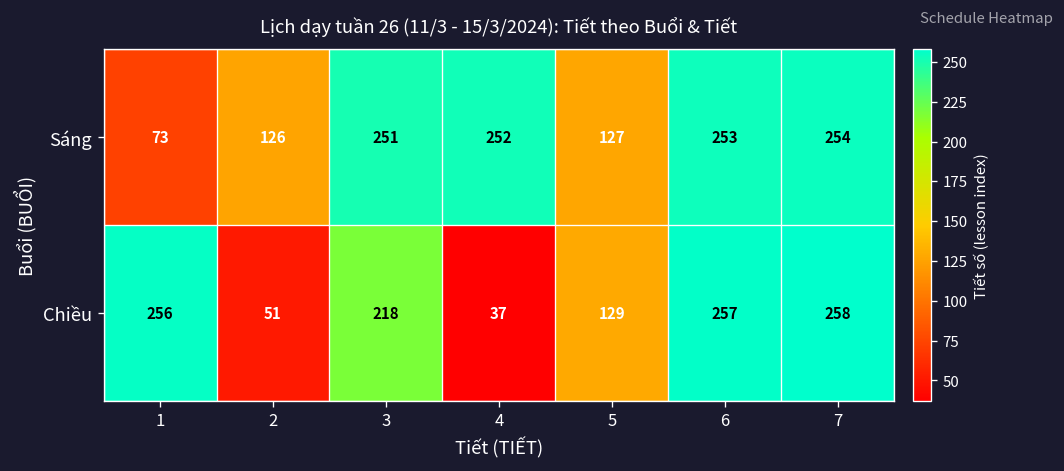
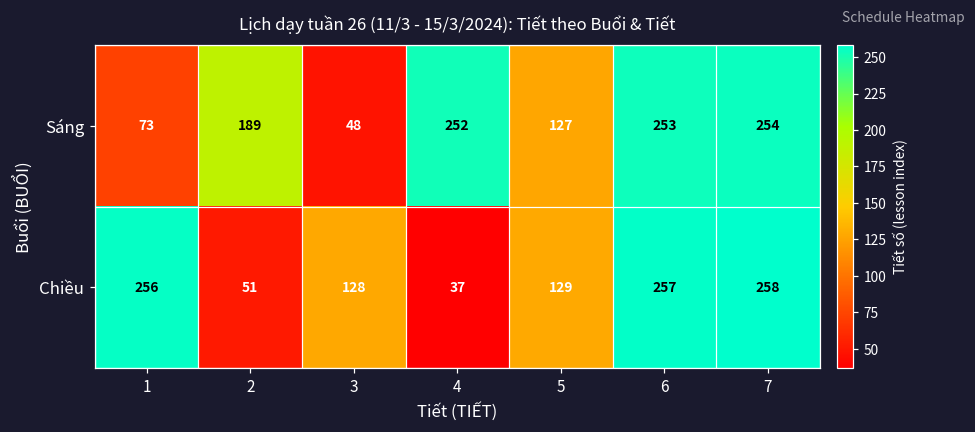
Sáng, 2: 126 -> 189
Sáng, 3: 251 -> 48
Chiều, 3: 218 -> 128
